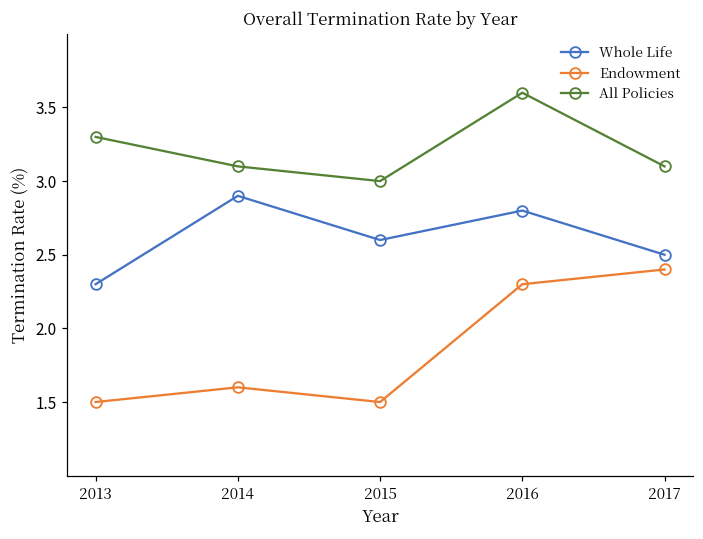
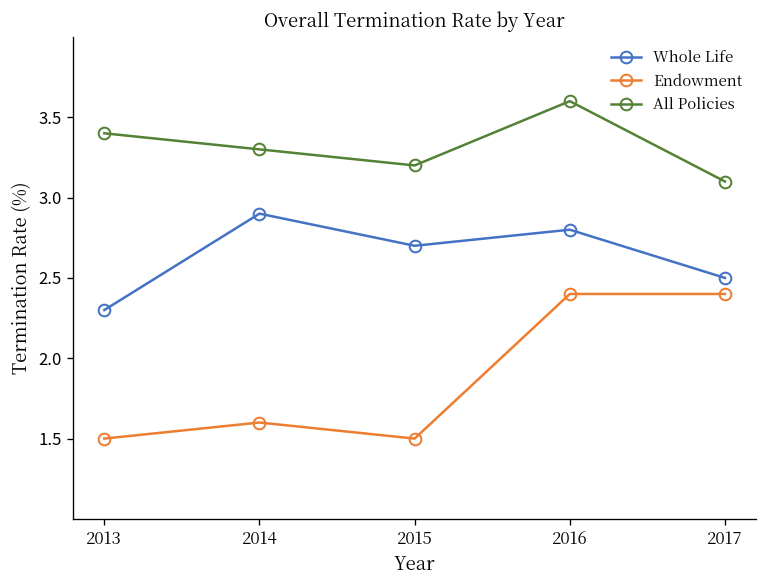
All Policies, 2013: 3.3 -> 3.4
All Policies, 2014: 3.1 -> 3.3
Whole Life, 2015: 2.6 -> 2.7
All Policies, 2015: 3.0 -> 3.2
Endowment, 2016: 2.3 -> 2.4
